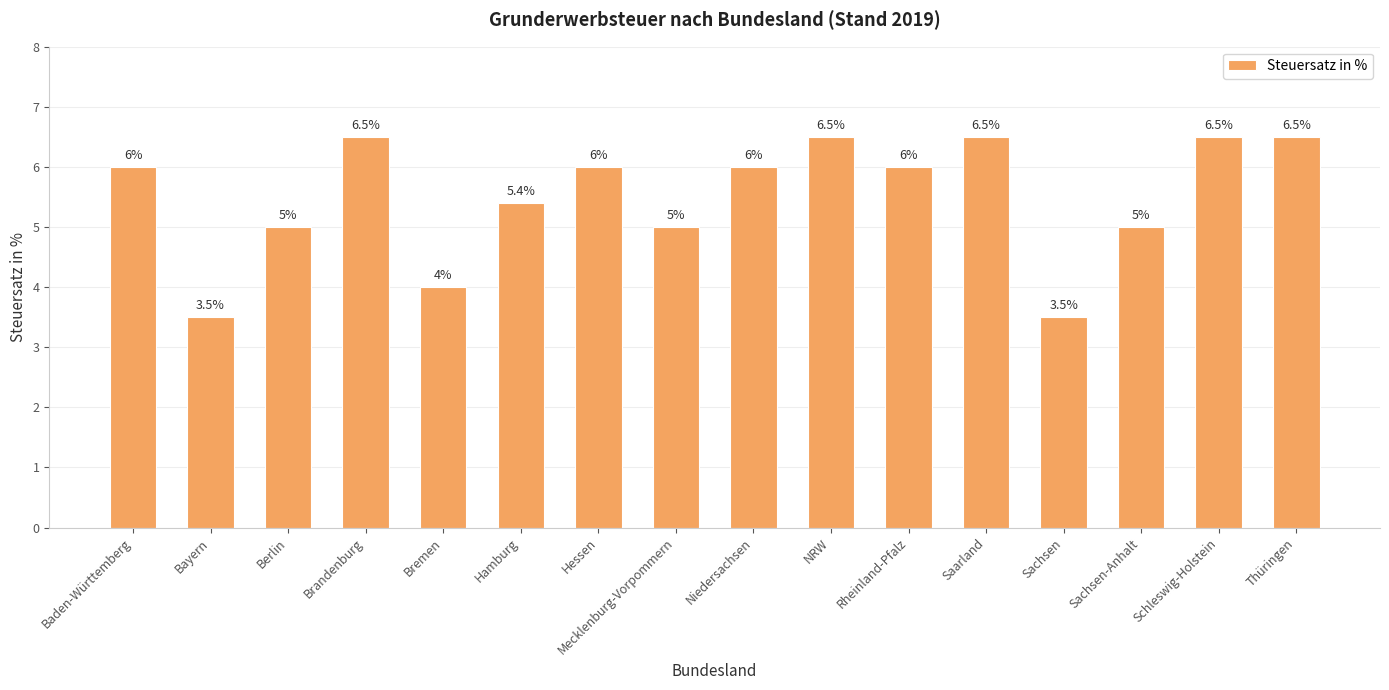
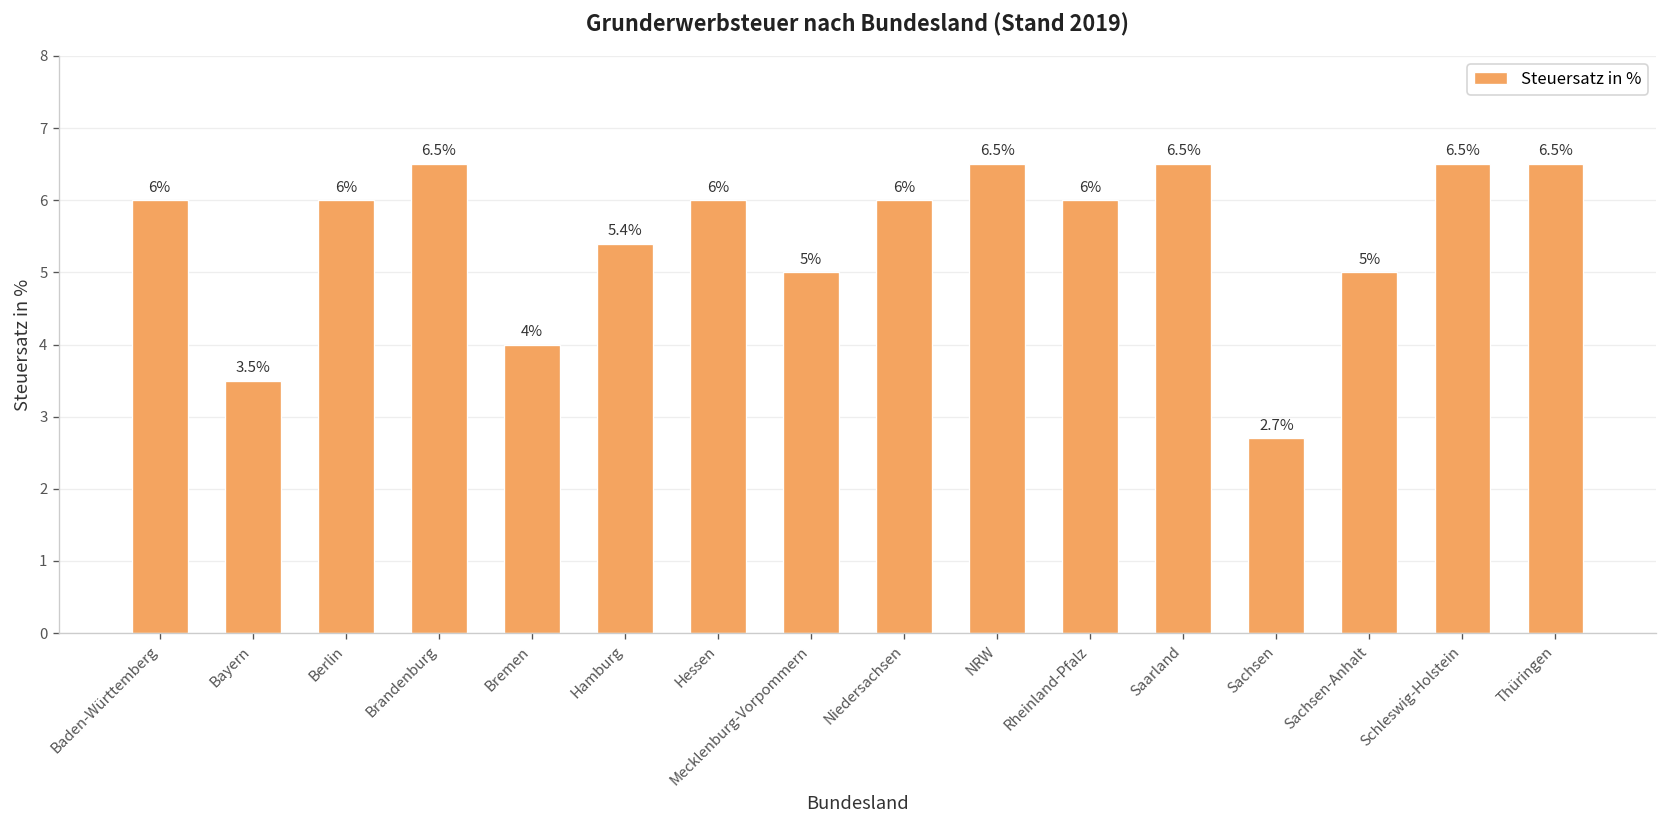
Berlin: 5% -> 6%
Sachsen: 3.5% -> 2.7%
